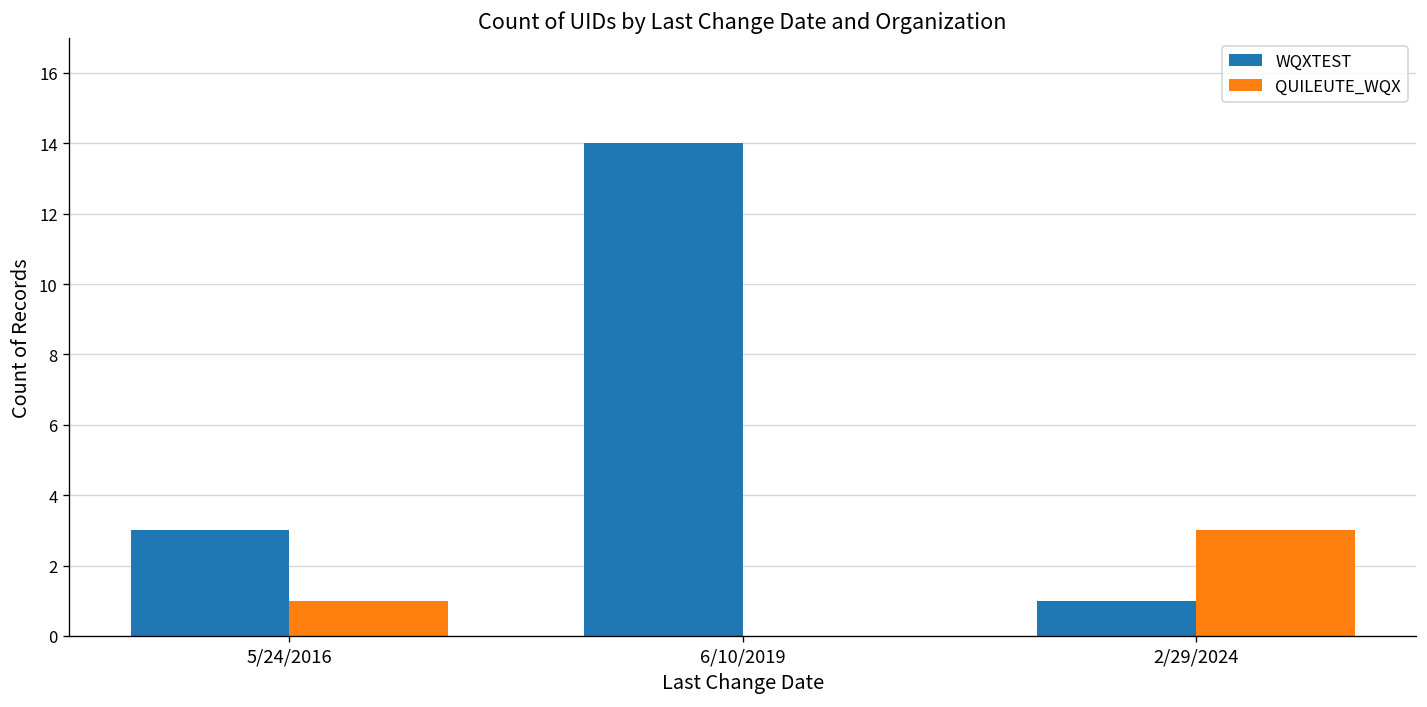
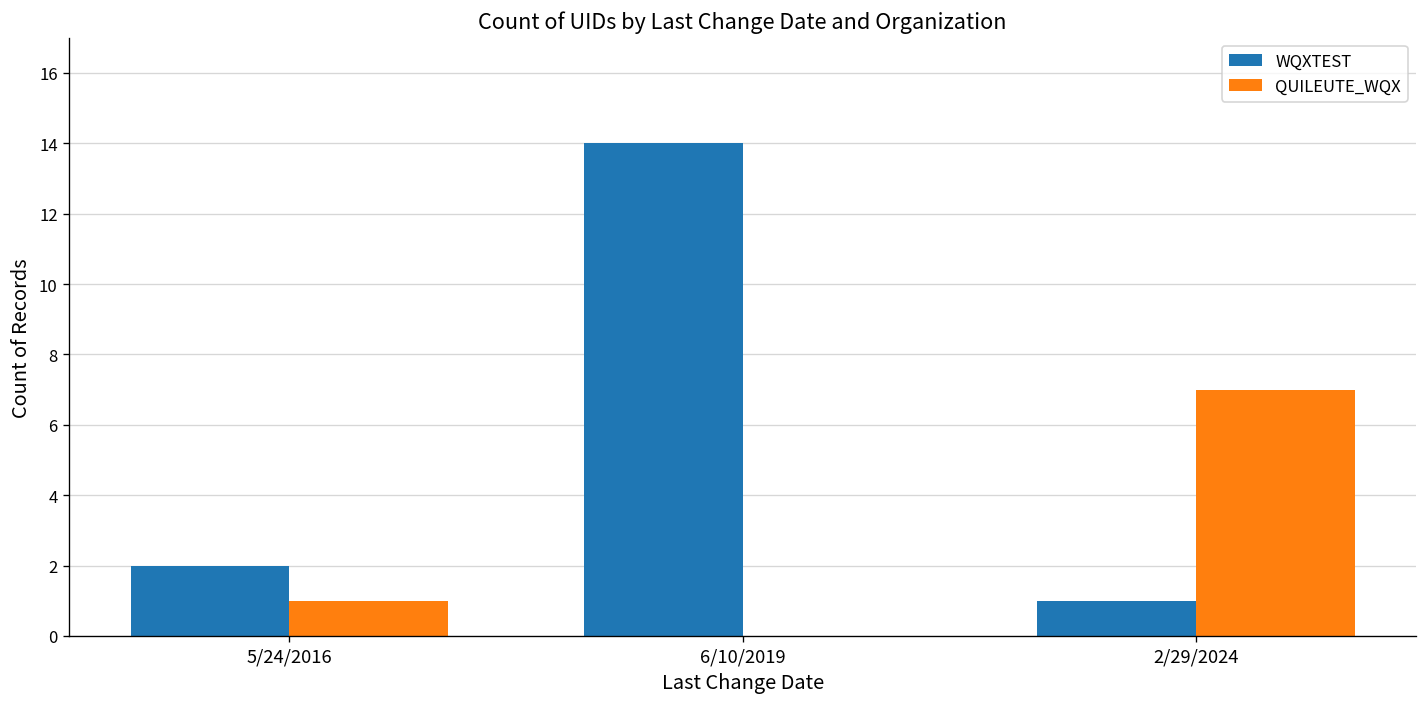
WQXTEST, 5/24/2016: 3 -> 2
QUILEUTE_WQX, 2/29/2024: 3 -> 7
